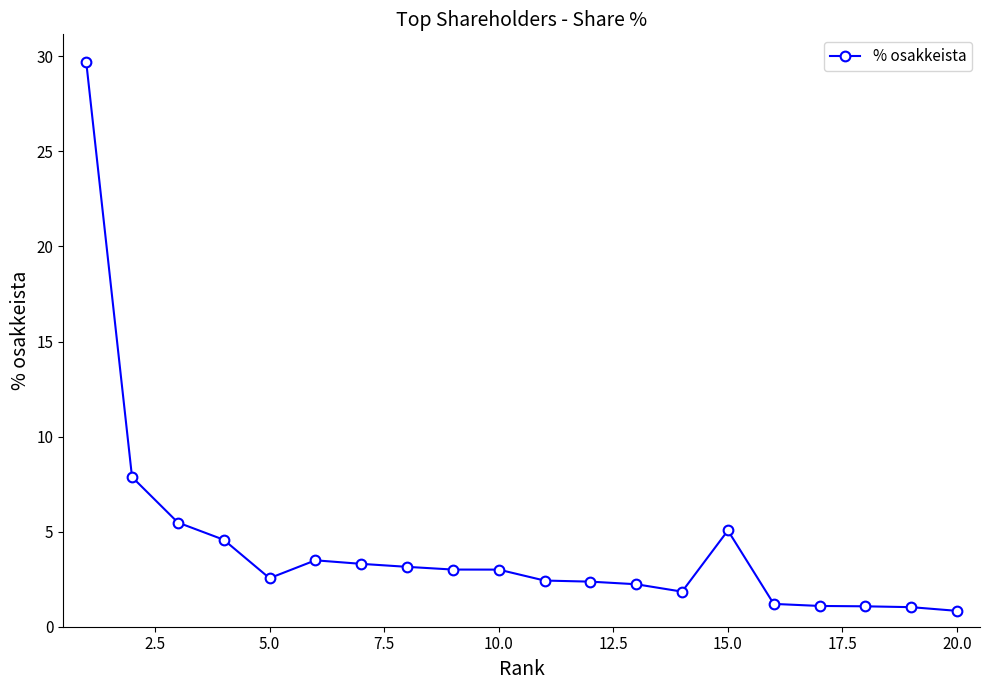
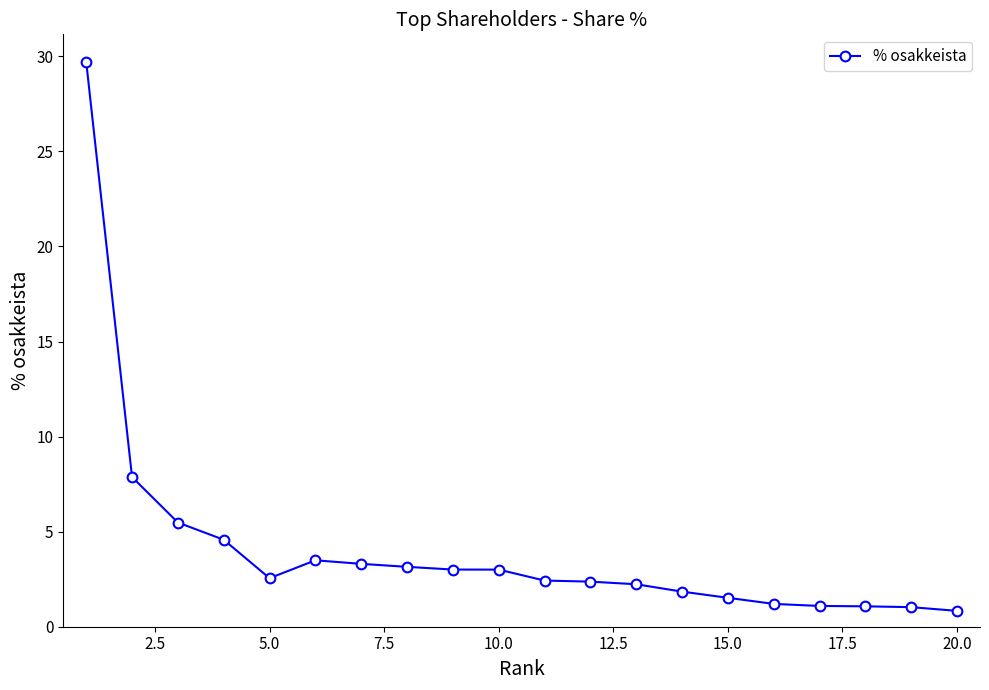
15.0: 5.1 -> 1.5
